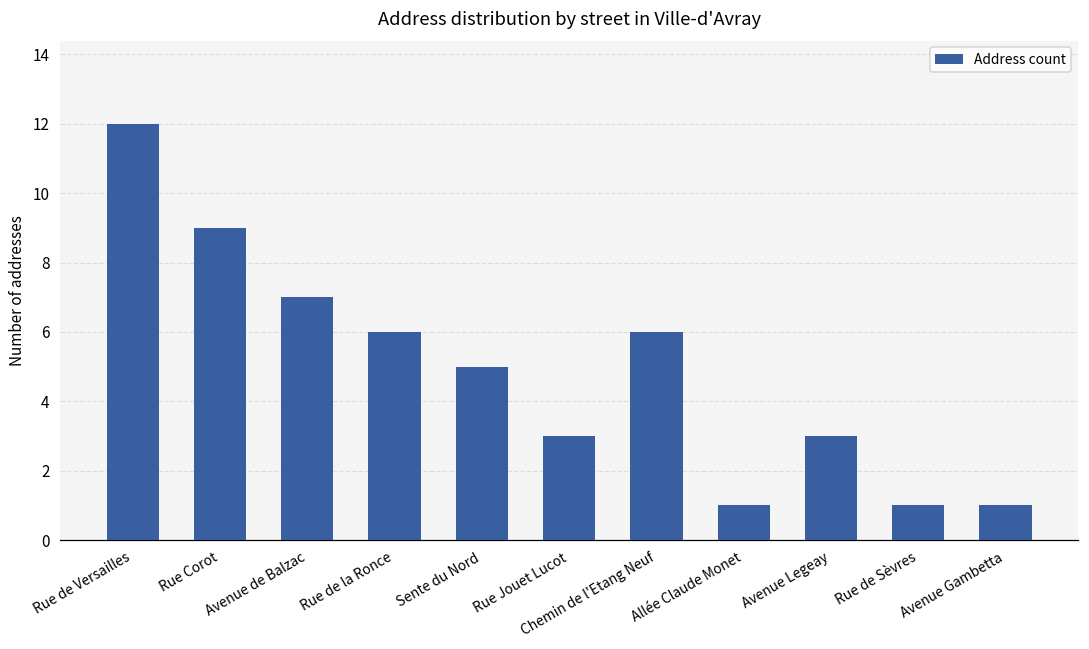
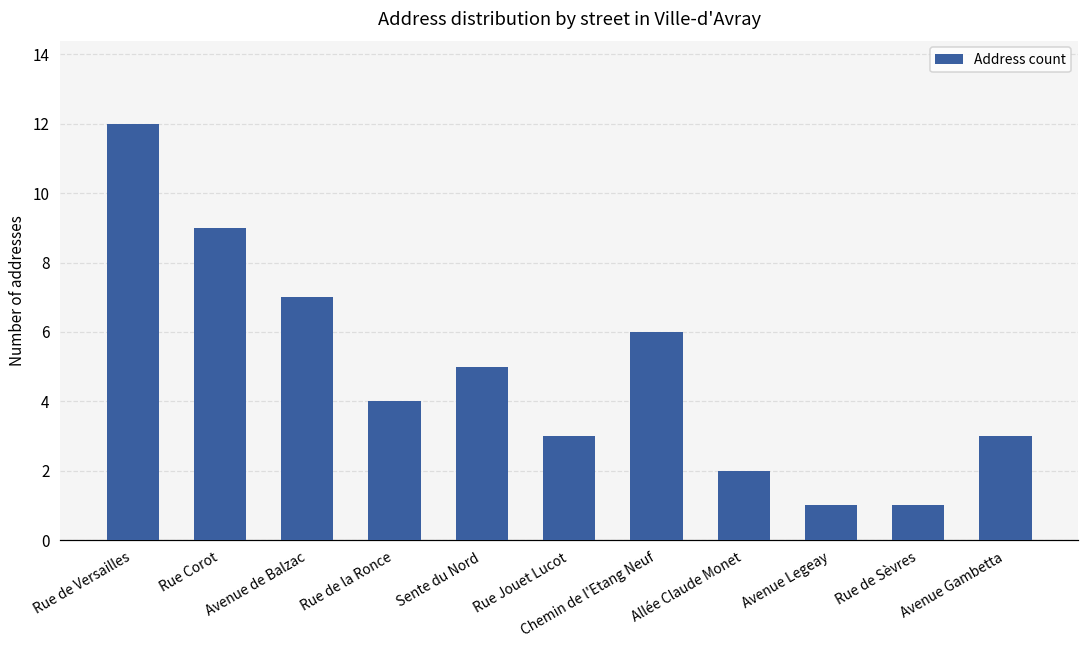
Rue de la Ronce: 6 -> 4
Allée Claude Monet: 1 -> 2
Avenue Legeay: 3 -> 1
Avenue Gambetta: 1 -> 3
